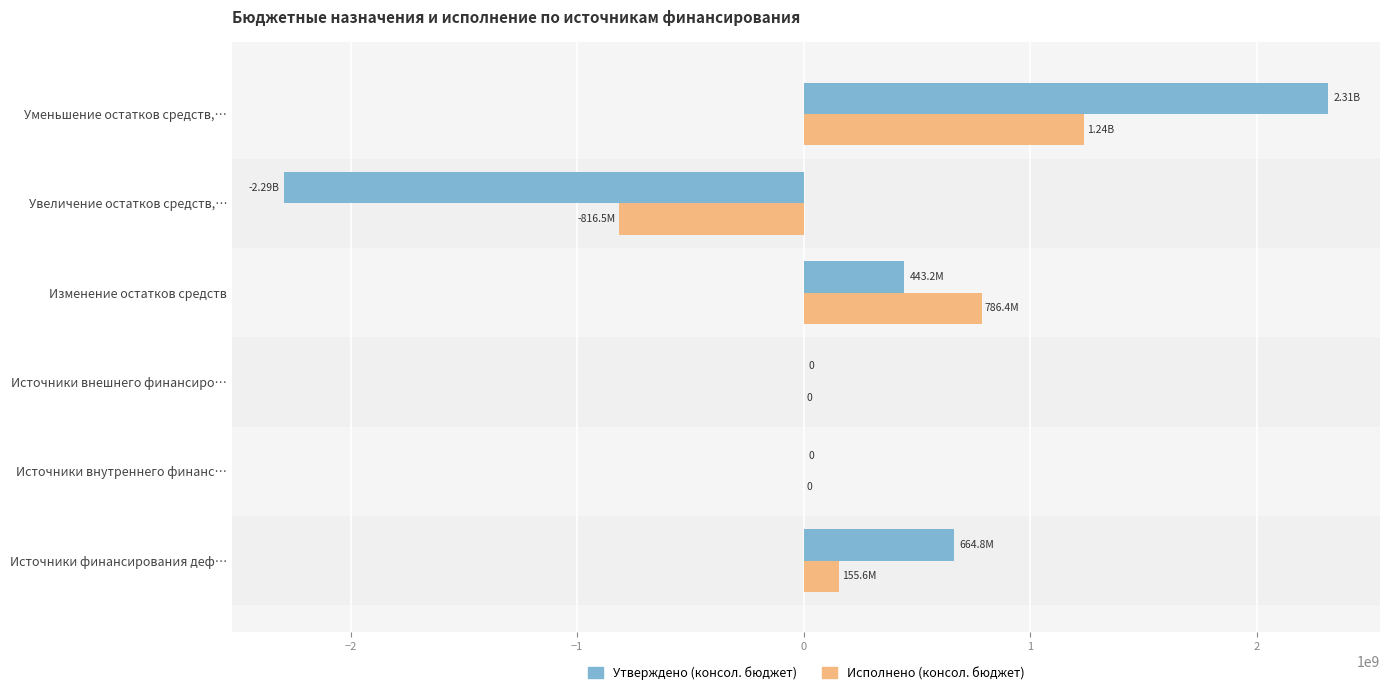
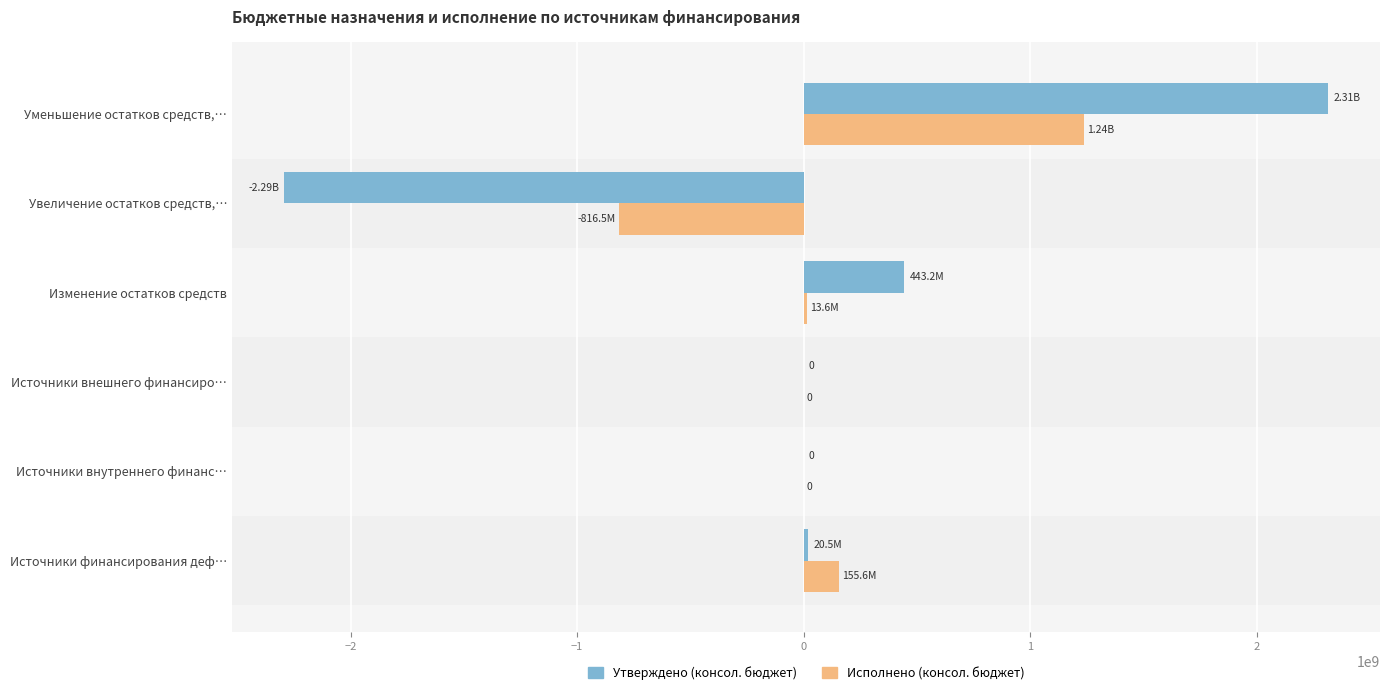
Исполнено (консол. бюджет), Изменение остатков средств: 786.4M -> 13.6M
Утверждено (консол. бюджет), Источники финансирования деф…: 664.8M -> 20.5M
